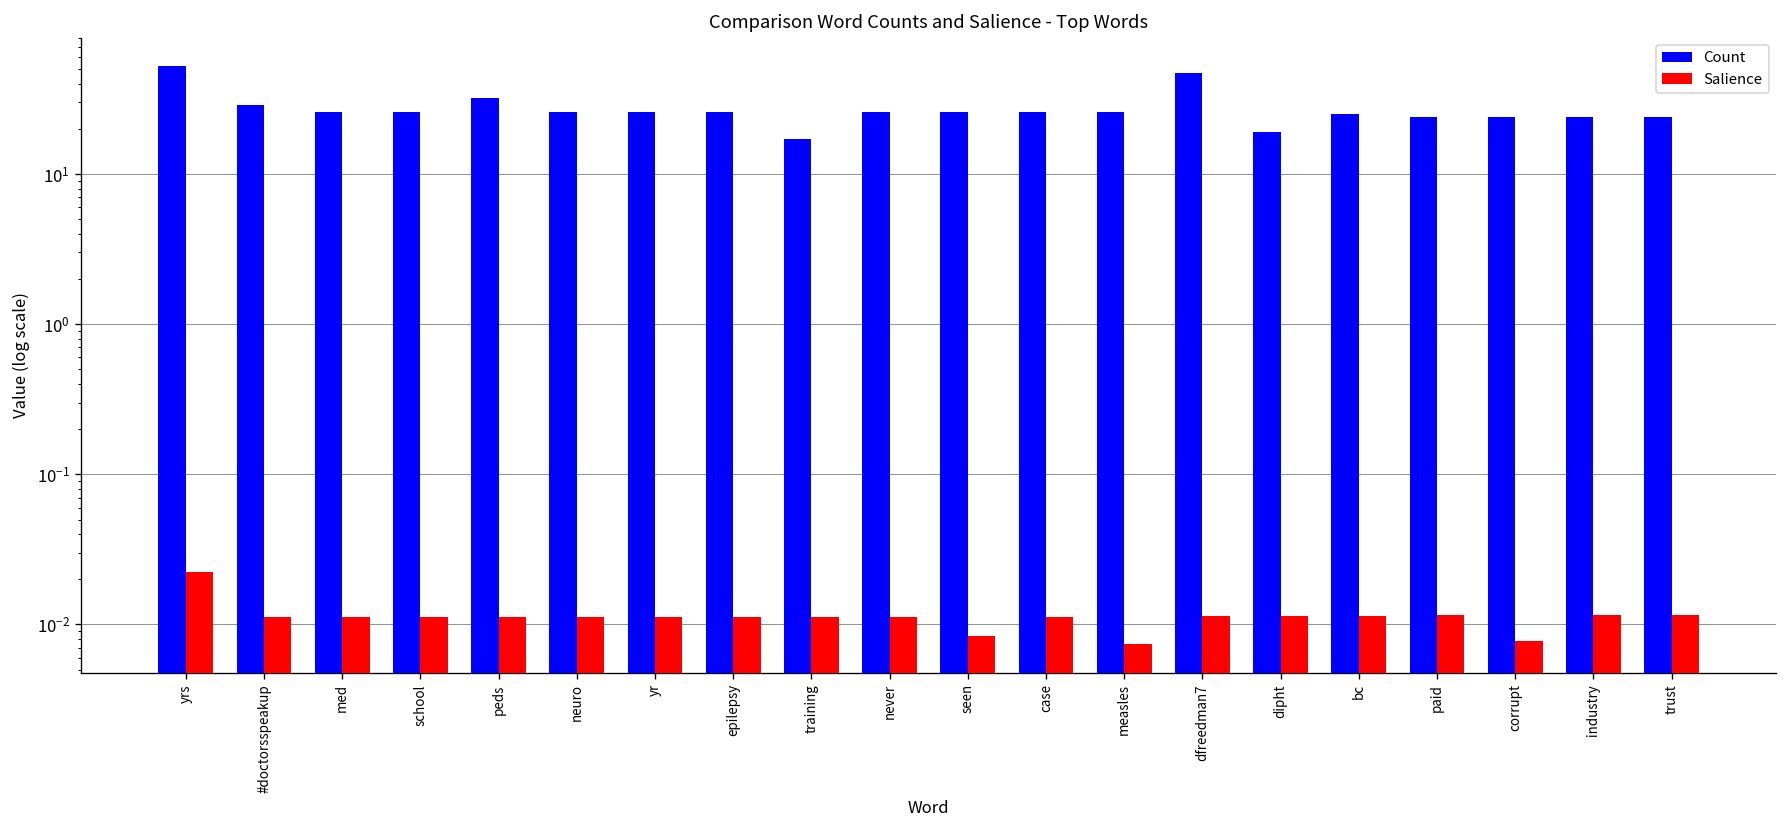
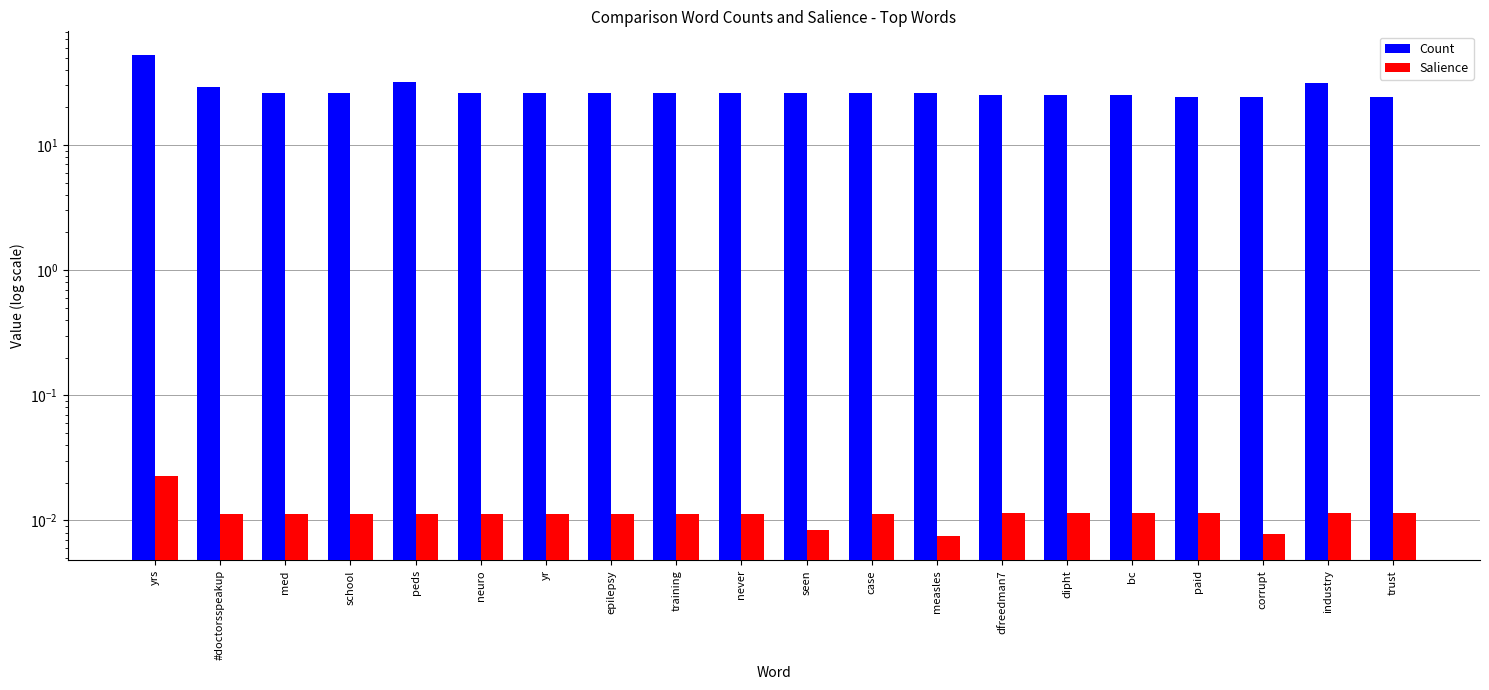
Count, training: 17 -> 26
Count, dfreedman7: 47 -> 25
Count, dipht: 19 -> 25
Count, industry: 24 -> 31
